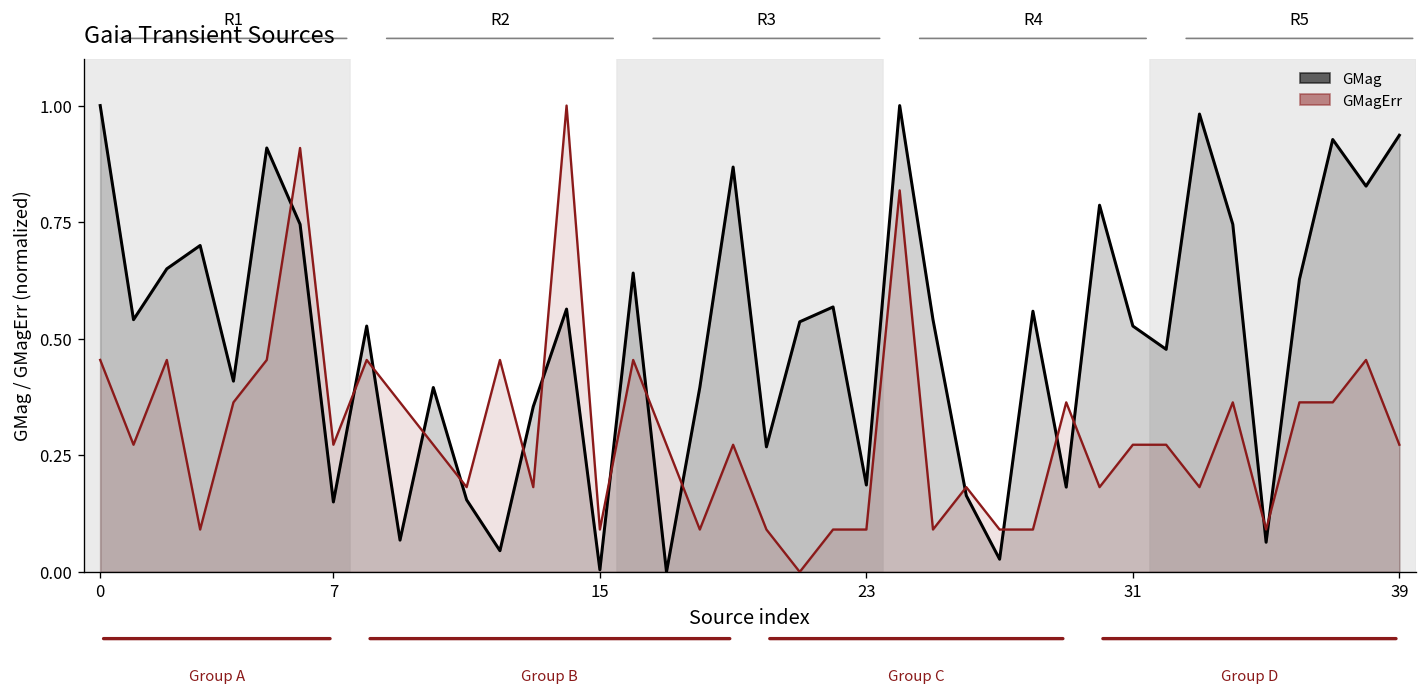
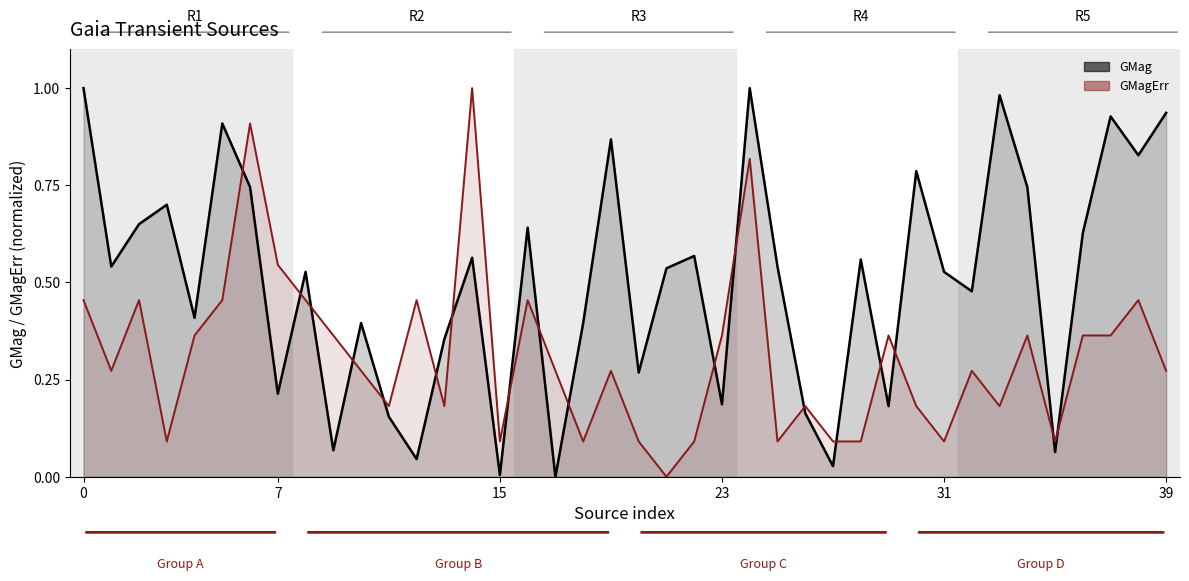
GMag, 7: 0.15 -> 0.21
GMagErr, 7: 0.27 -> 0.55
GMagErr, 23: 0.09 -> 0.36
GMagErr, 31: 0.27 -> 0.09
